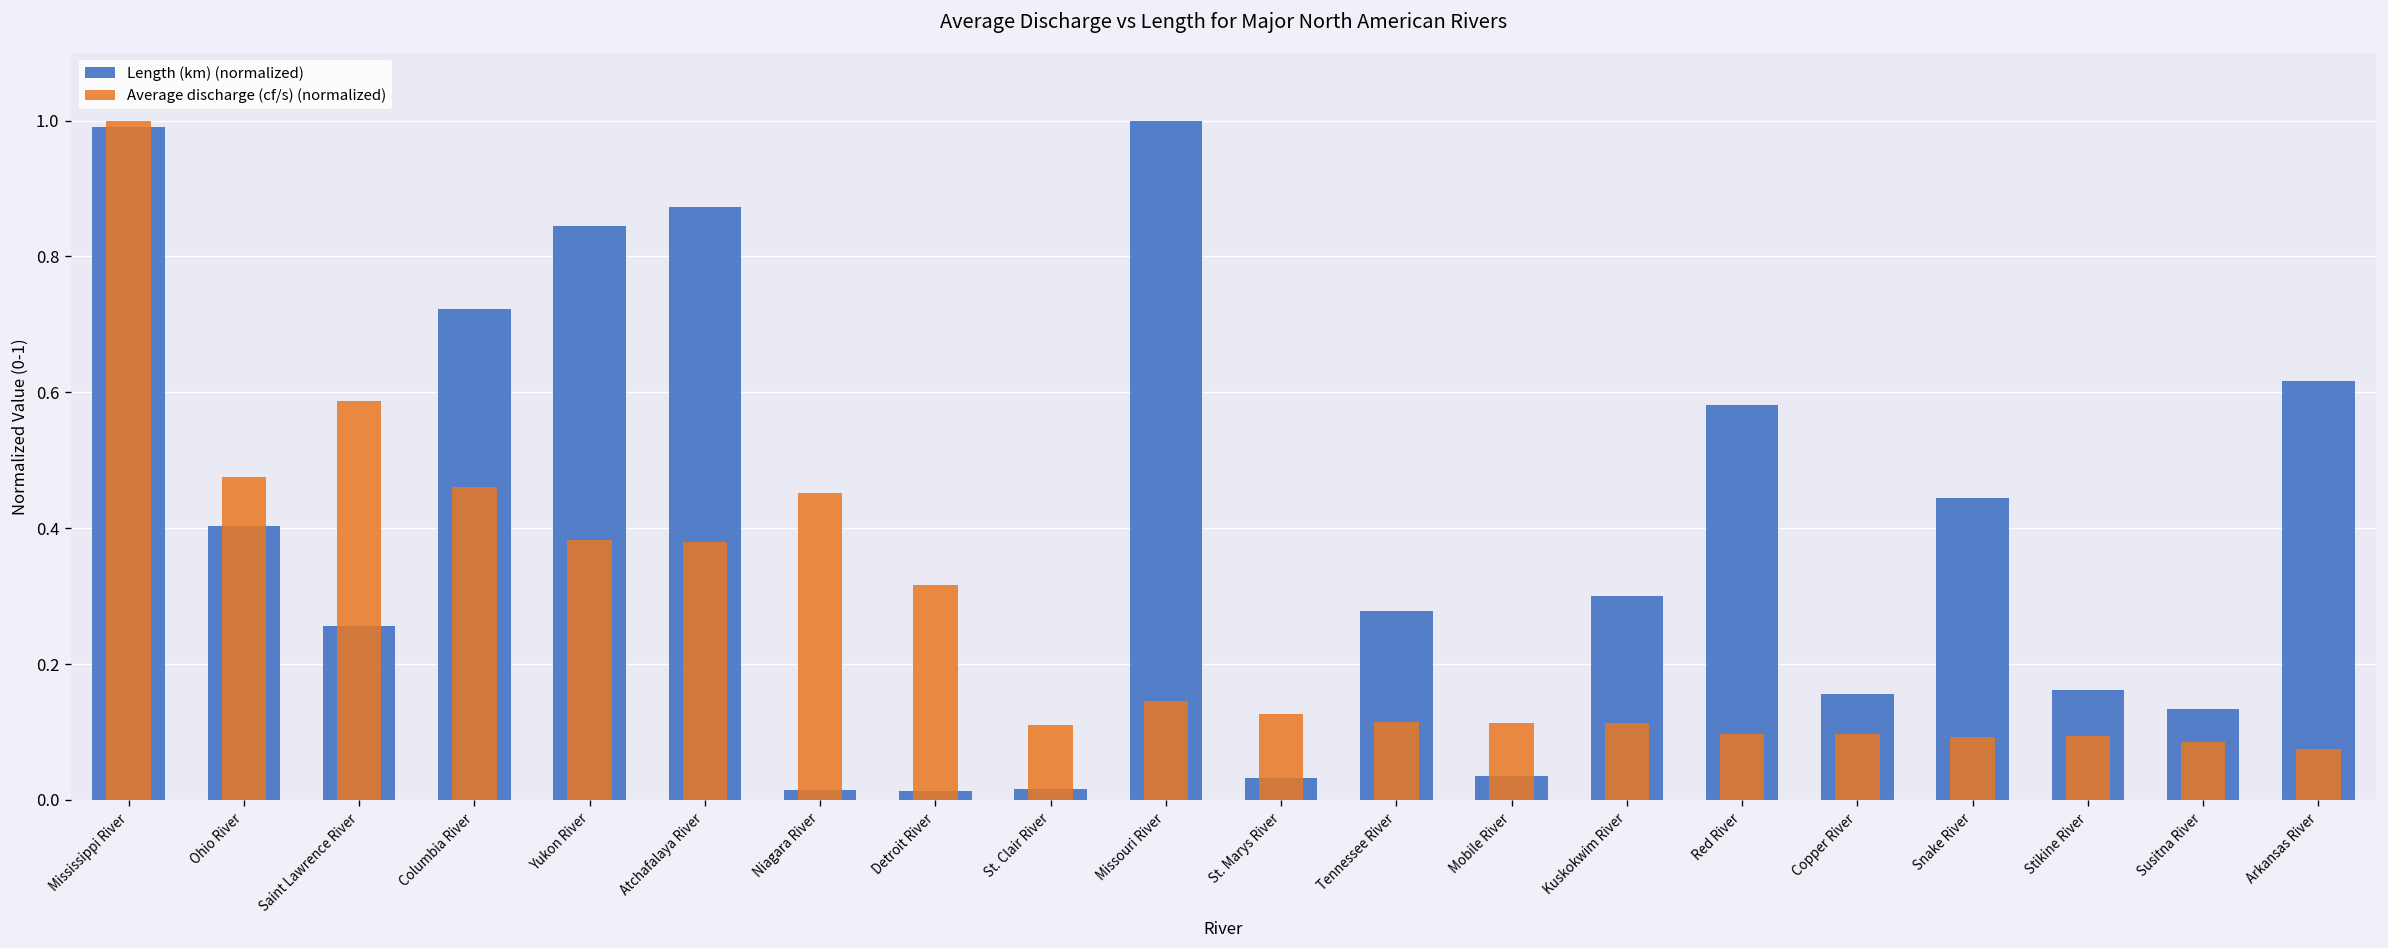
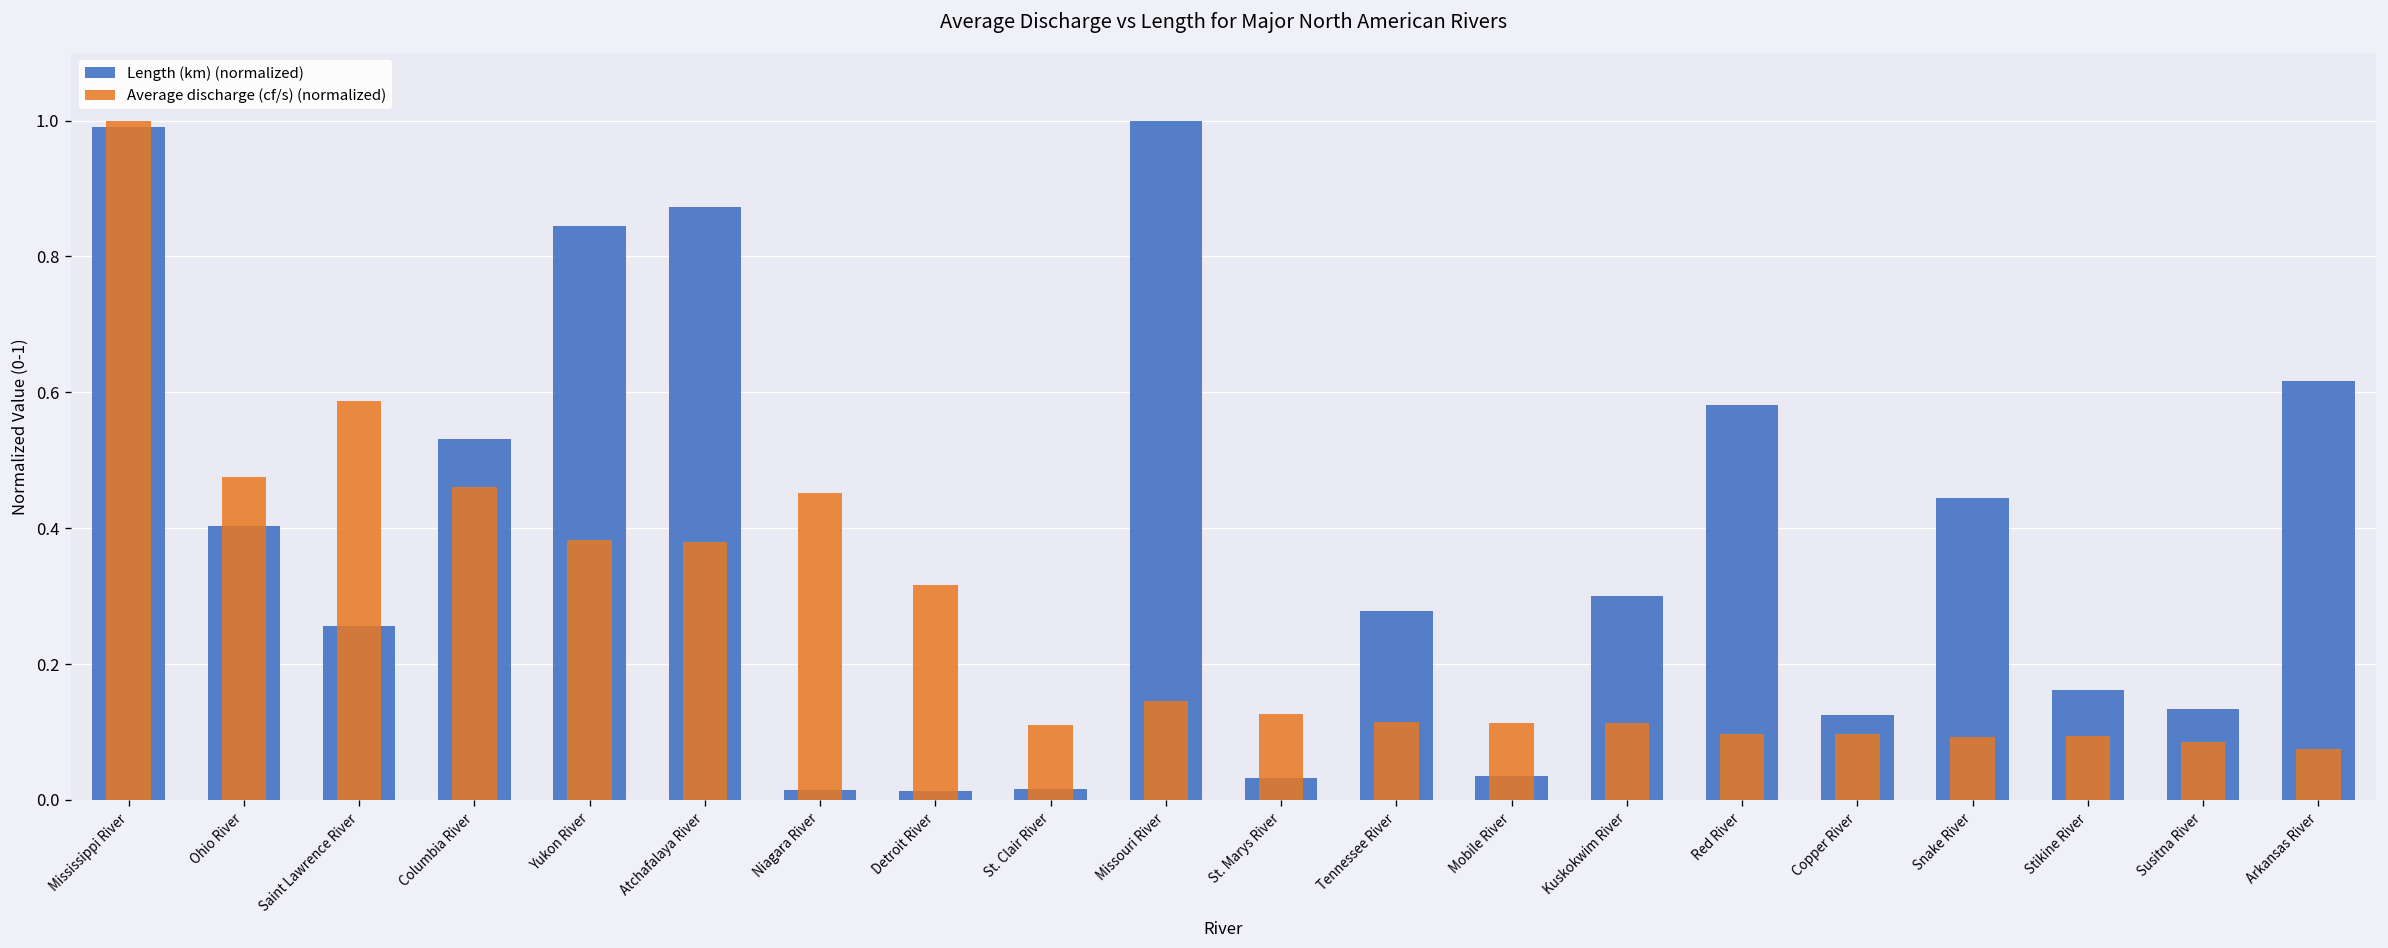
Length (km) (normalized), Columbia River: 0.72 -> 0.53
Length (km) (normalized), Copper River: 0.16 -> 0.12
